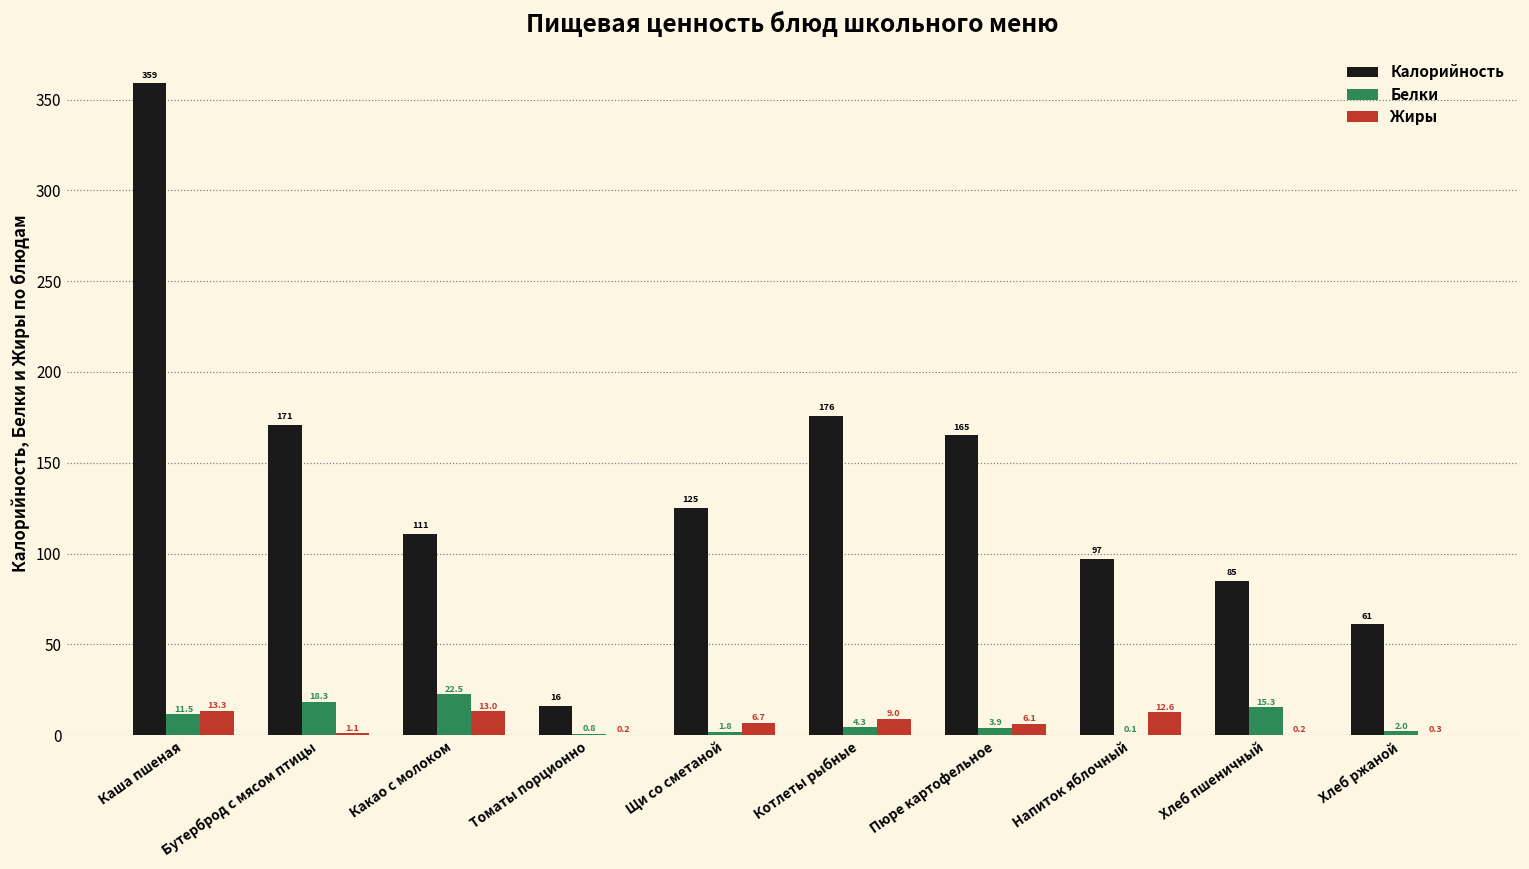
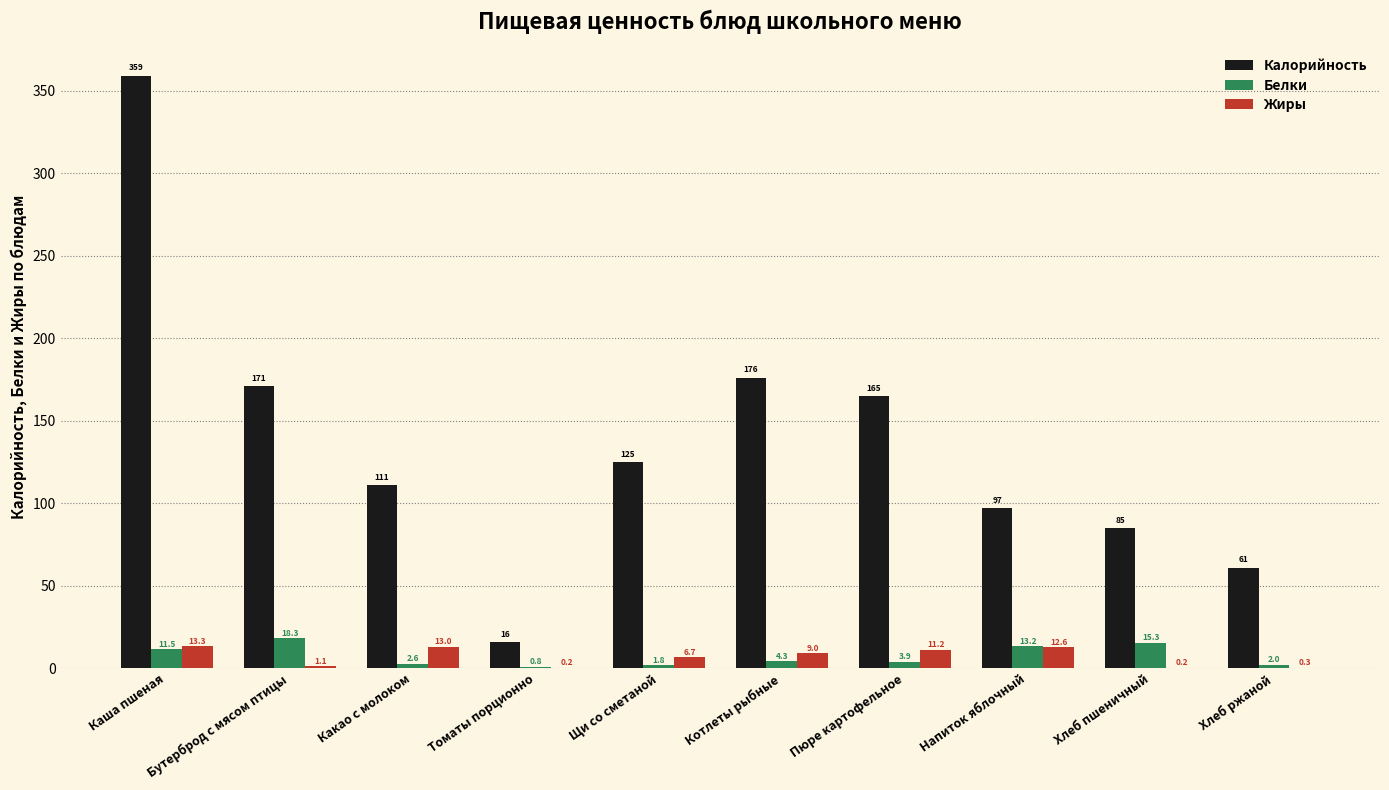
Белки, Какао с молоком: 22.5 -> 2.6
Жиры, Пюре картофельное: 6.1 -> 11.2
Белки, Напиток яблочный: 0.1 -> 13.2
